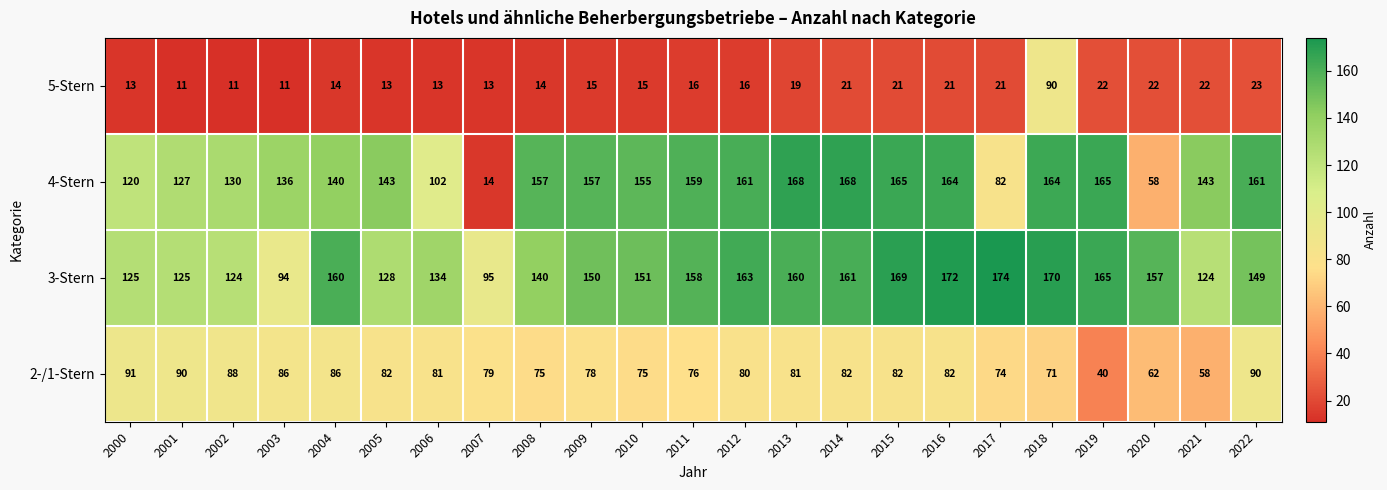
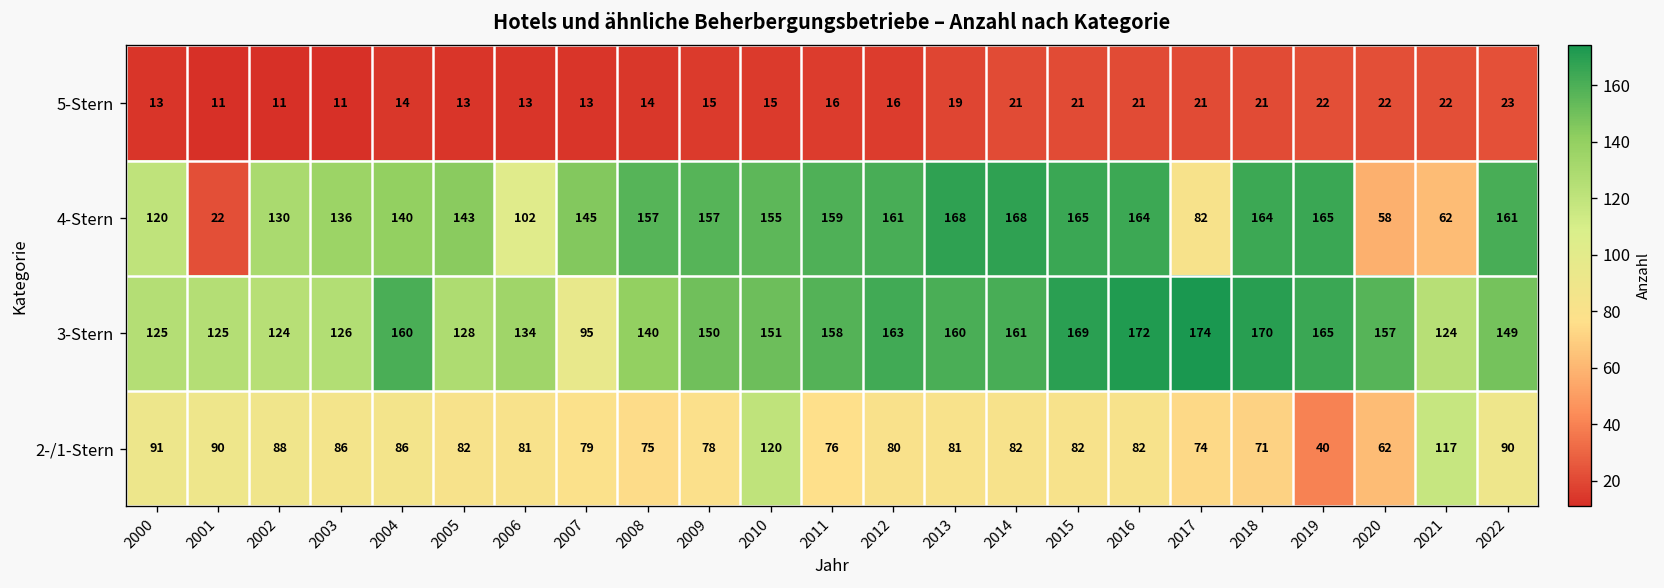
5-Stern, 2018: 90 -> 21
4-Stern, 2001: 127 -> 22
4-Stern, 2007: 14 -> 145
4-Stern, 2021: 143 -> 62
3-Stern, 2003: 94 -> 126
2-/1-Stern, 2010: 75 -> 120
2-/1-Stern, 2021: 58 -> 117
